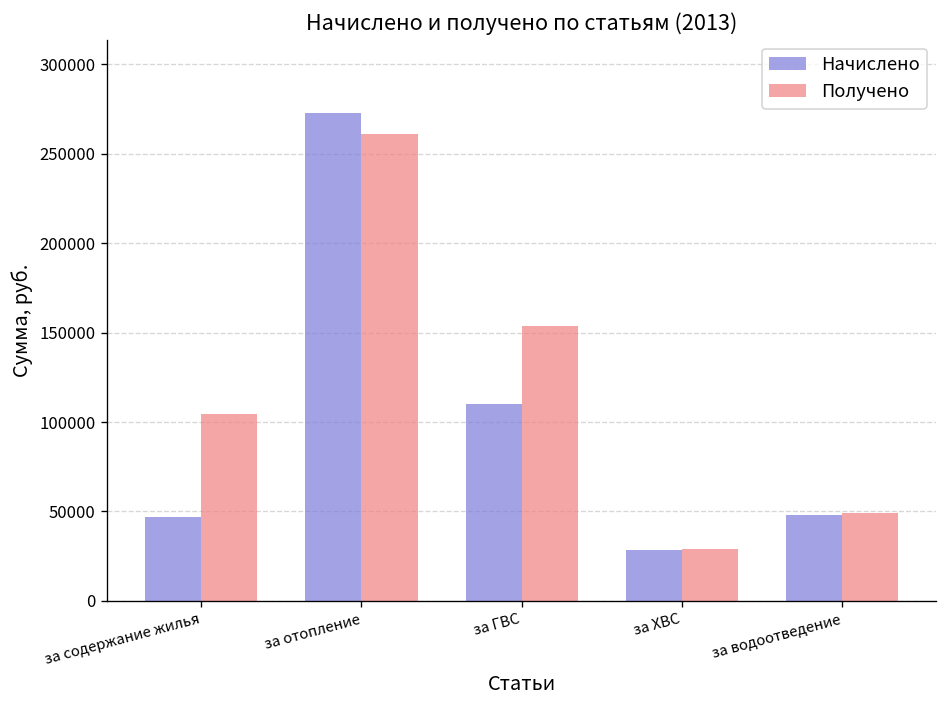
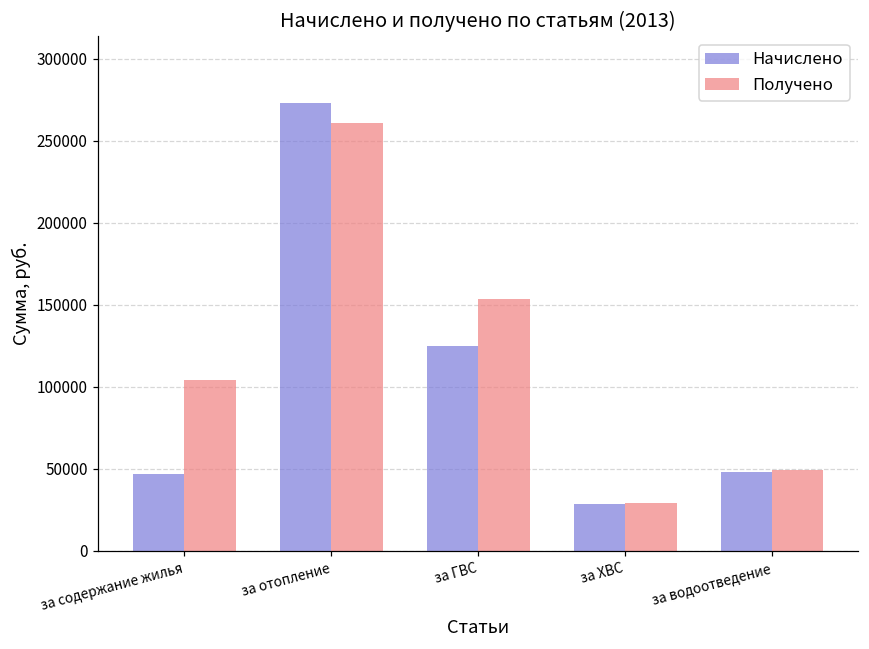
Начислено, за ГВС: 110000 -> 125000
